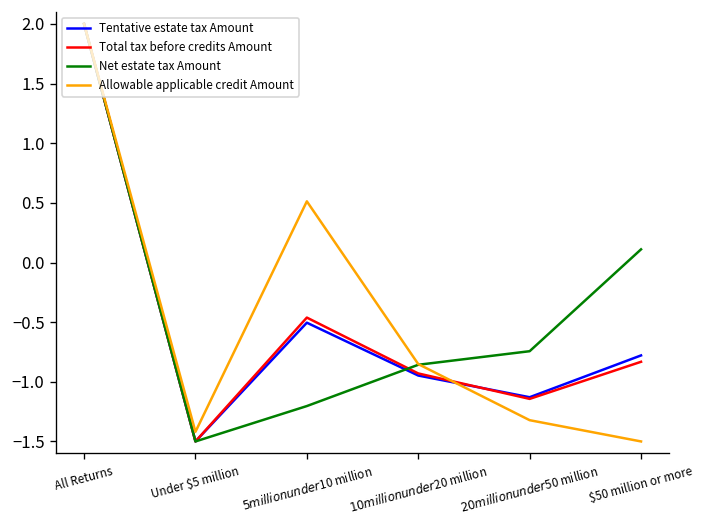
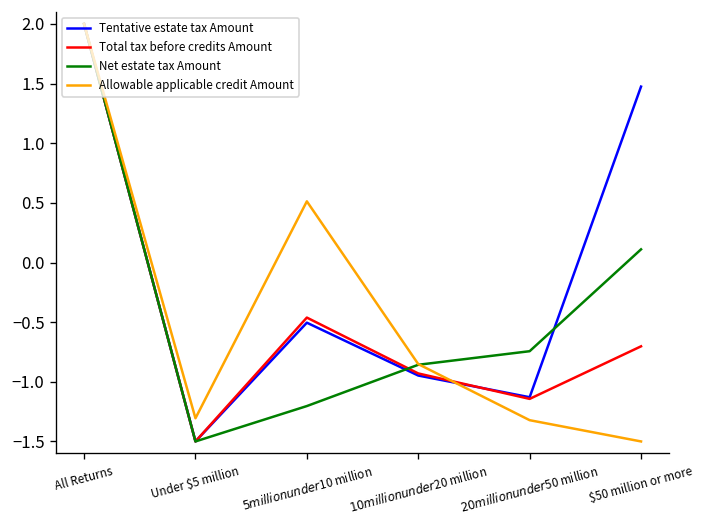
Allowable applicable credit Amount, Under $5 million: -1.4 -> -1.3
Tentative estate tax Amount, $50 million or more: -0.8 -> 1.5
Total tax before credits Amount, $50 million or more: -0.8 -> -0.7
